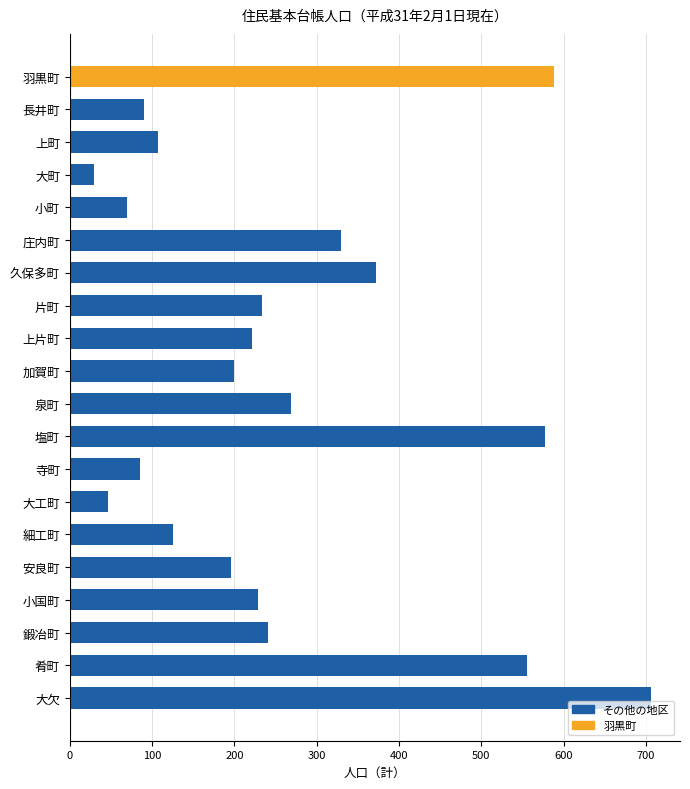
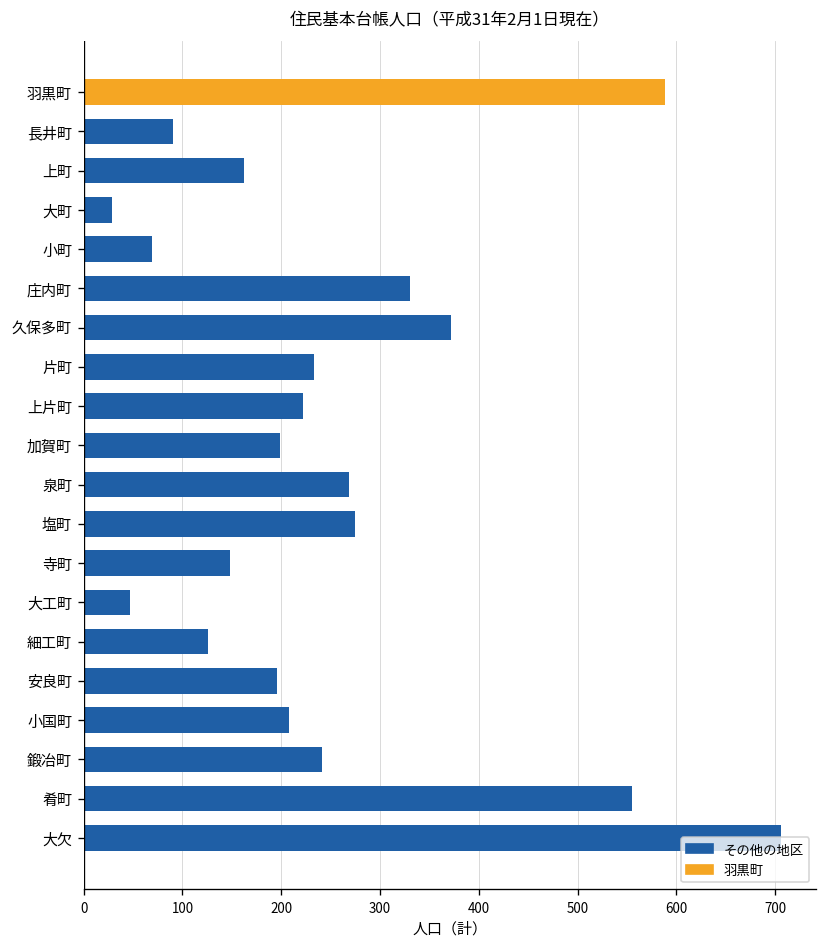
上町: 110 -> 160
塩町: 580 -> 280
寺町: 90 -> 150
小国町: 230 -> 210
